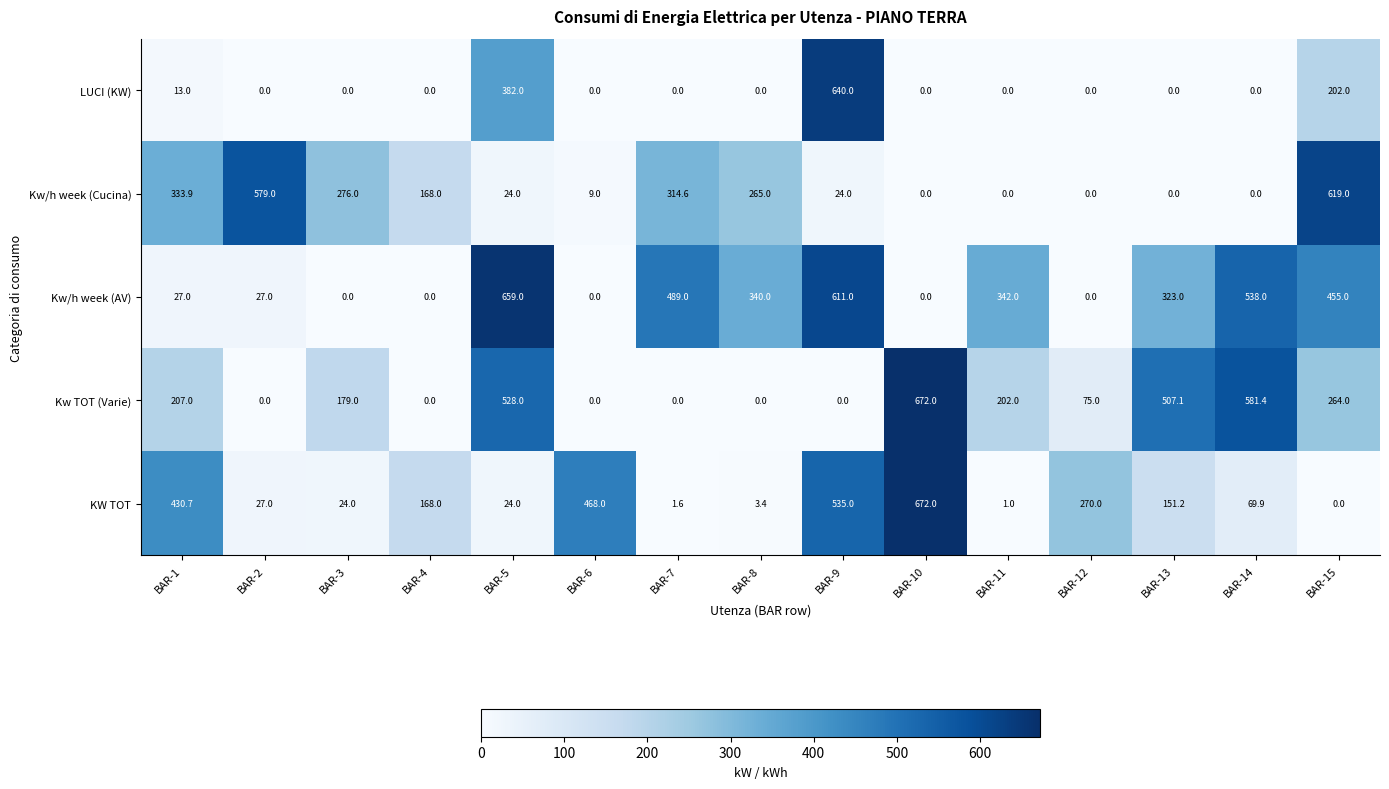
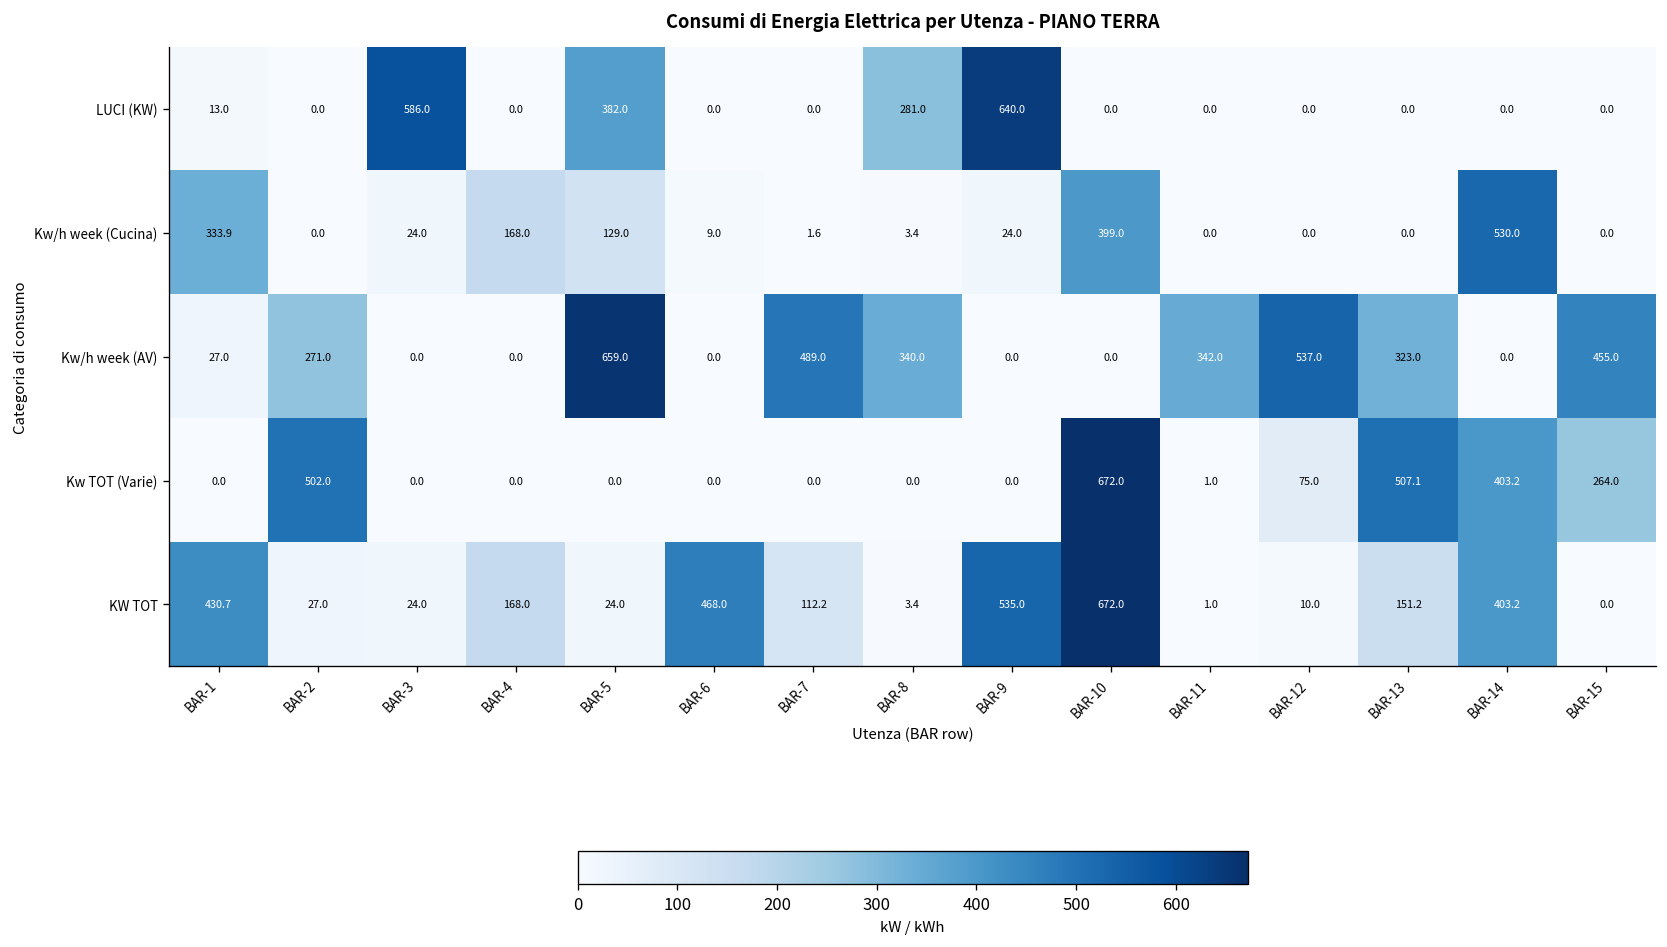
LUCI (KW), BAR-3: 0.0 -> 586.0
LUCI (KW), BAR-8: 0.0 -> 281.0
LUCI (KW), BAR-15: 202.0 -> 0.0
Kw/h week (Cucina), BAR-2: 579.0 -> 0.0
Kw/h week (Cucina), BAR-3: 276.0 -> 24.0
Kw/h week (Cucina), BAR-5: 24.0 -> 129.0
Kw/h week (Cucina), BAR-7: 314.6 -> 1.6
Kw/h week (Cucina), BAR-8: 265.0 -> 3.4
Kw/h week (Cucina), BAR-10: 0.0 -> 399.0
Kw/h week (Cucina), BAR-14: 0.0 -> 530.0
Kw/h week (Cucina), BAR-15: 619.0 -> 0.0
Kw/h week (AV), BAR-2: 27.0 -> 271.0
Kw/h week (AV), BAR-9: 611.0 -> 0.0
Kw/h week (AV), BAR-12: 0.0 -> 537.0
Kw/h week (AV), BAR-14: 538.0 -> 0.0
Kw TOT (Varie), BAR-1: 207.0 -> 0.0
Kw TOT (Varie), BAR-2: 0.0 -> 502.0
Kw TOT (Varie), BAR-3: 179.0 -> 0.0
Kw TOT (Varie), BAR-5: 528.0 -> 0.0
Kw TOT (Varie), BAR-11: 202.0 -> 1.0
Kw TOT (Varie), BAR-14: 581.4 -> 403.2
KW TOT, BAR-7: 1.6 -> 112.2
KW TOT, BAR-12: 270.0 -> 10.0
KW TOT, BAR-14: 69.9 -> 403.2
